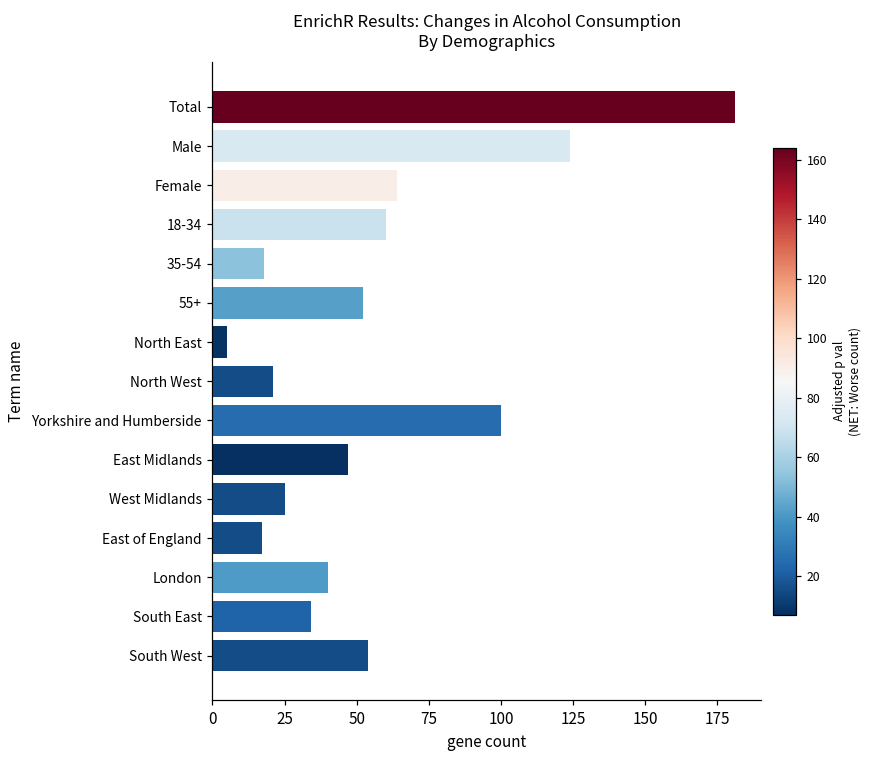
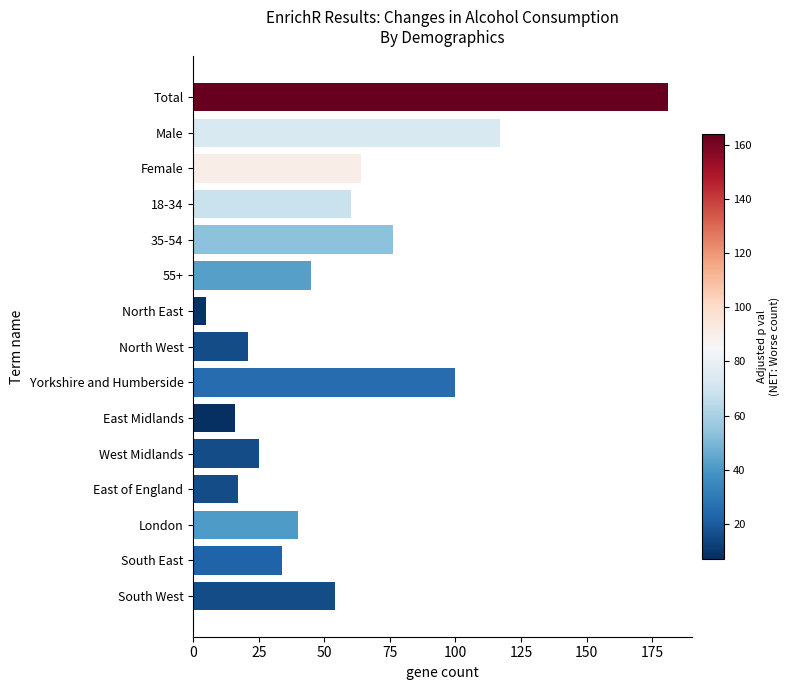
Male: 124 -> 117
35-54: 18 -> 76
55+: 52 -> 45
East Midlands: 47 -> 16
